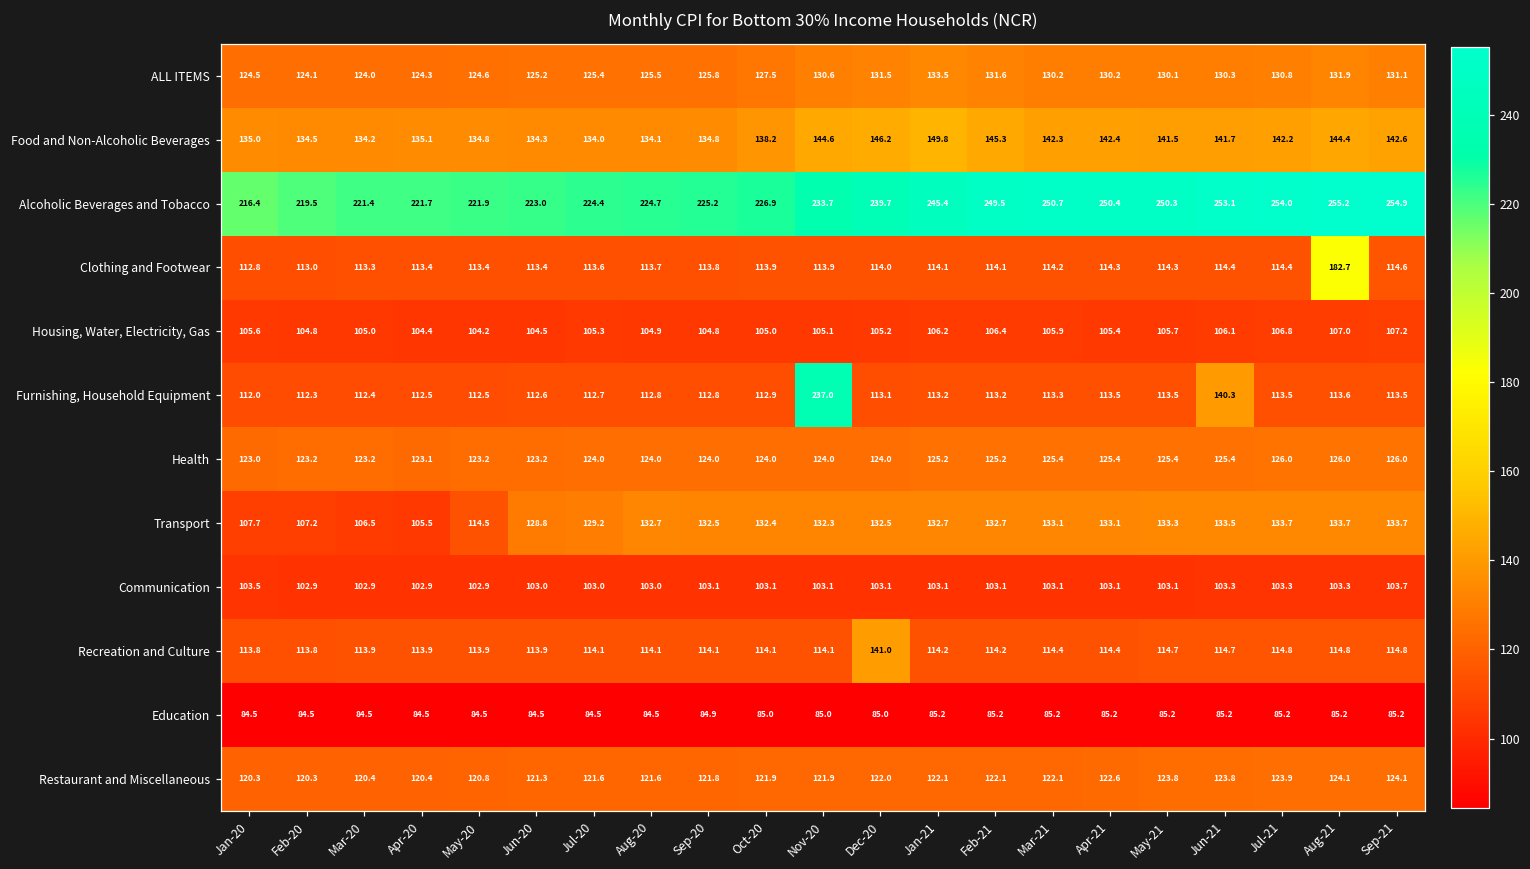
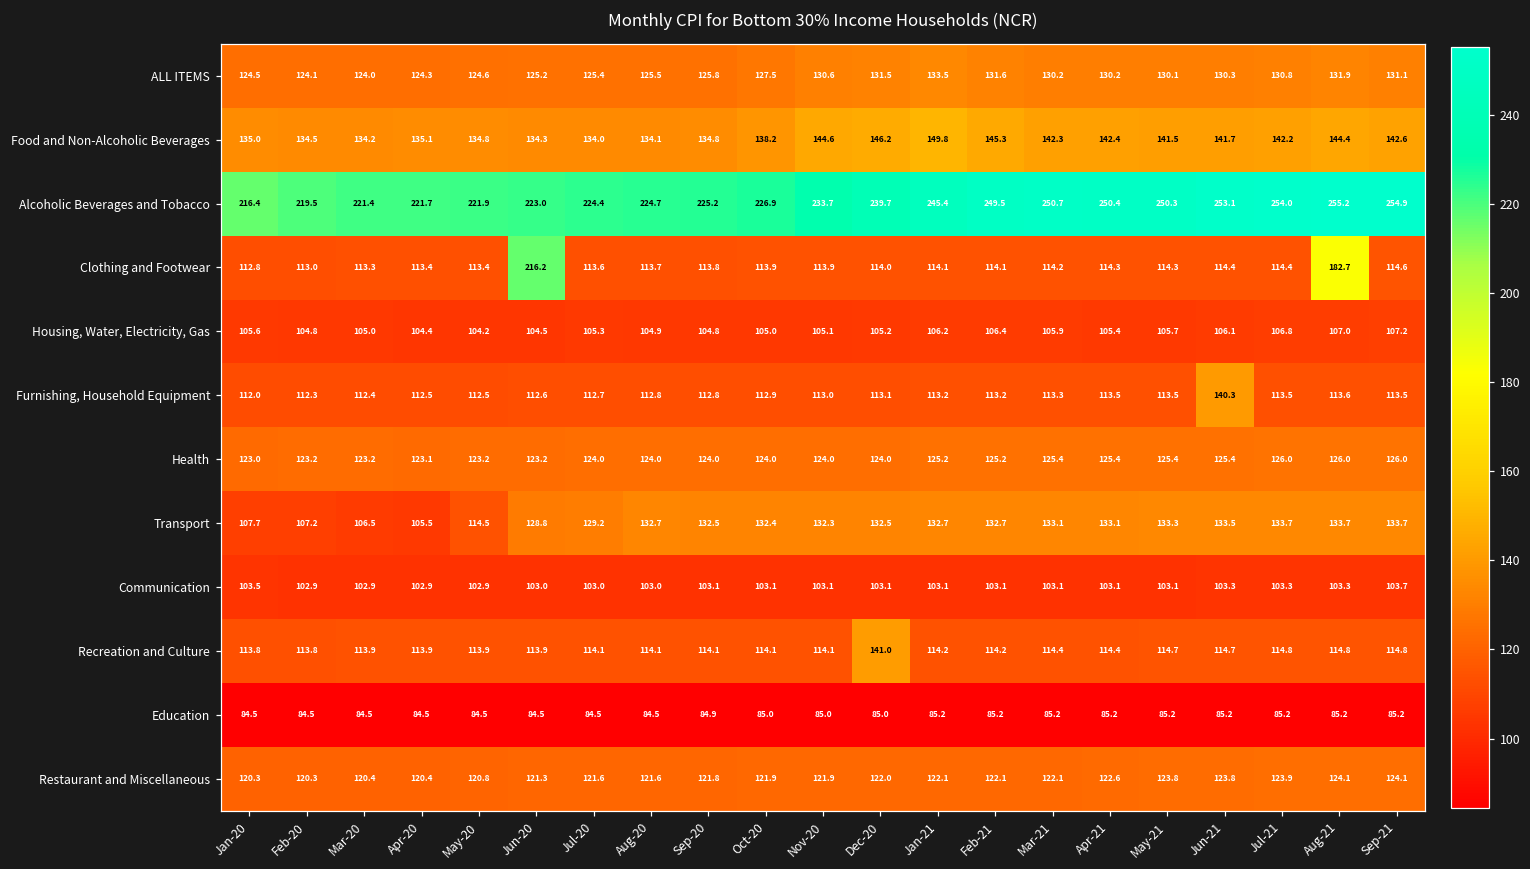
Clothing and Footwear, Jun-20: 113.4 -> 216.2
Furnishing, Household Equipment, Nov-20: 237.0 -> 113.0
